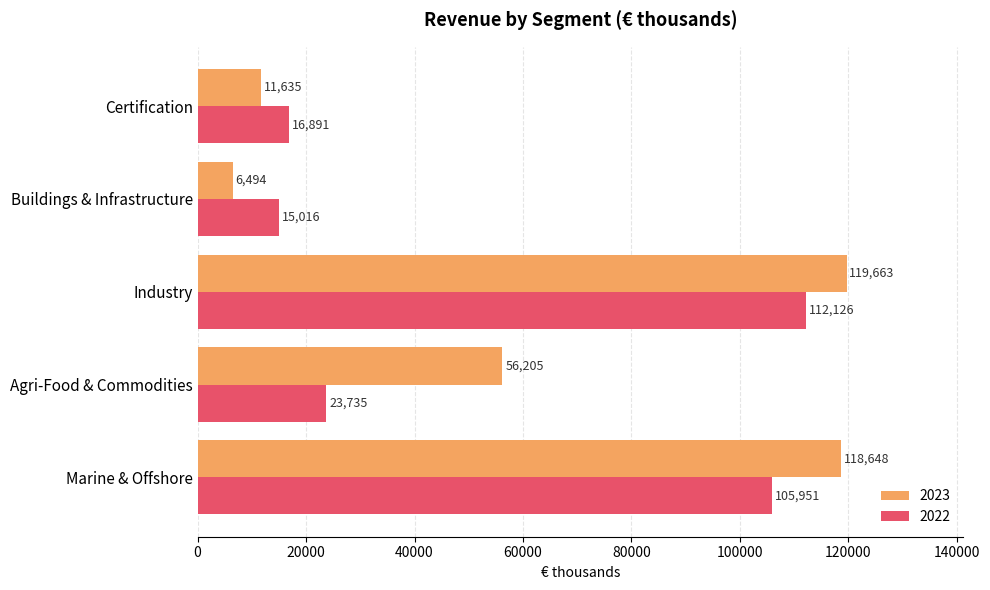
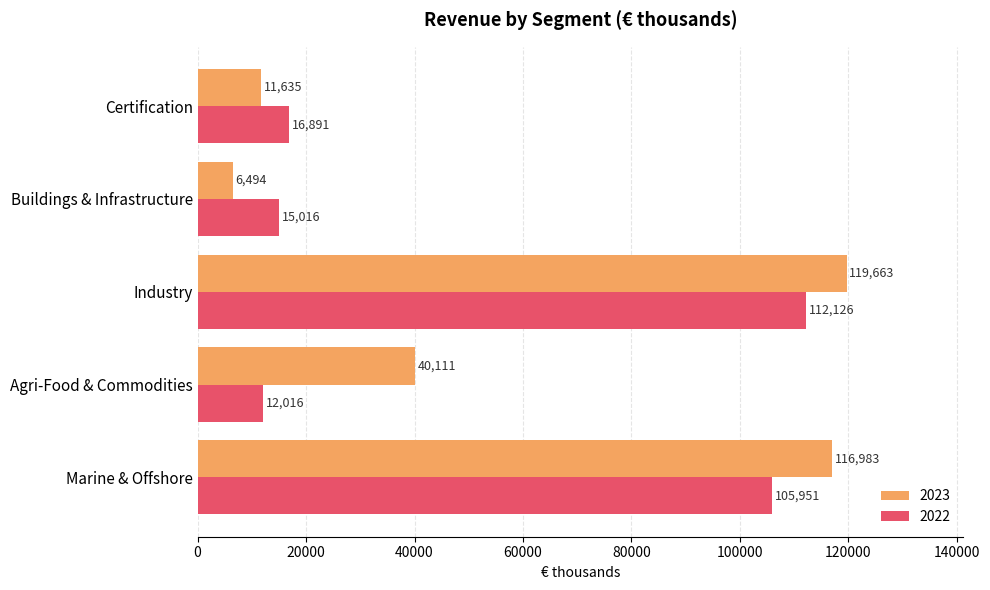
2023, Agri-Food & Commodities: 56,205 -> 40,111
2022, Agri-Food & Commodities: 23,735 -> 12,016
2023, Marine & Offshore: 118,648 -> 116,983
